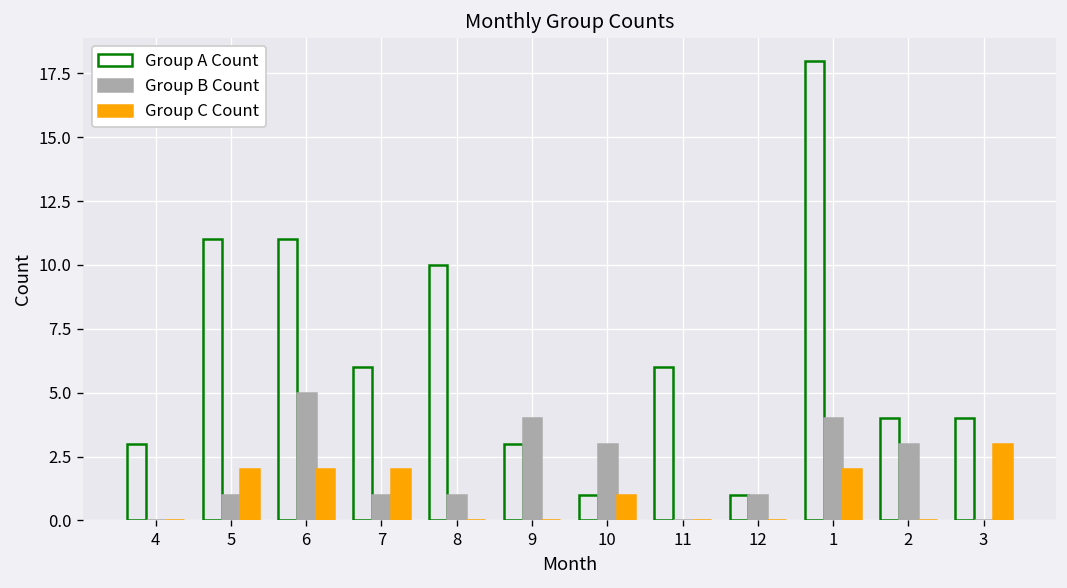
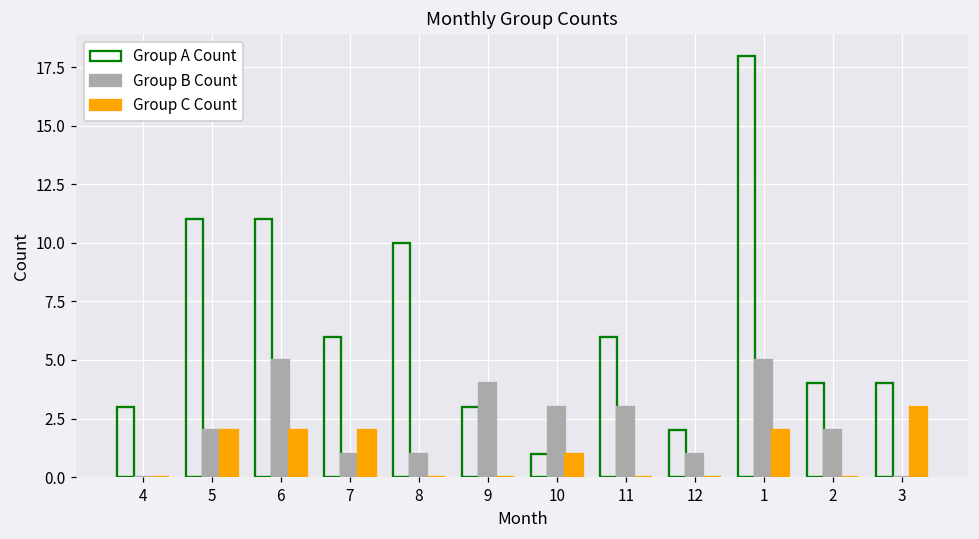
Group B Count, 5: 1 -> 2
Group B Count, 11: 0 -> 3
Group A Count, 12: 1 -> 2
Group B Count, 1: 4 -> 5
Group B Count, 2: 3 -> 2
